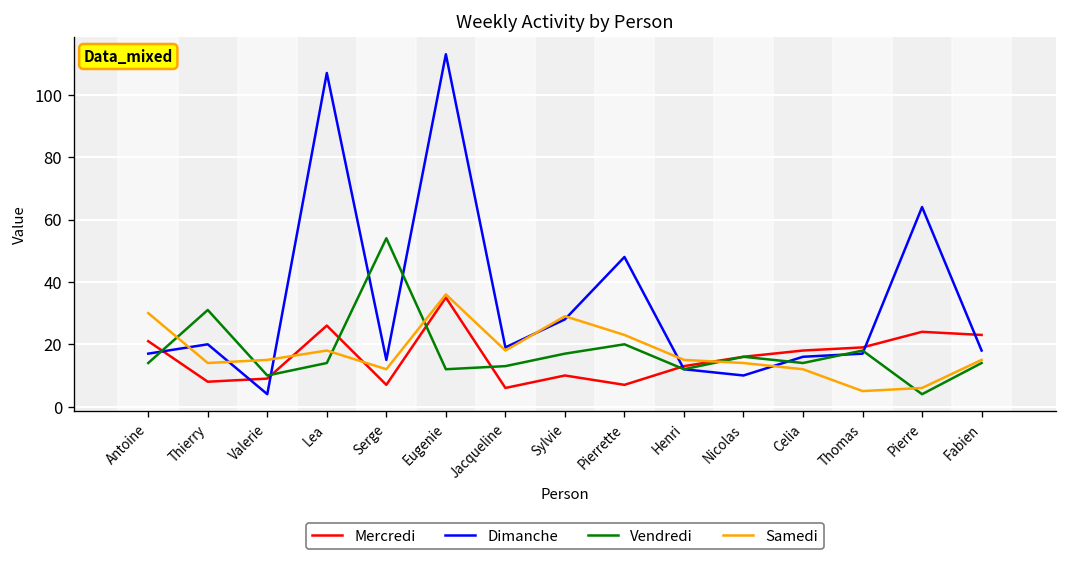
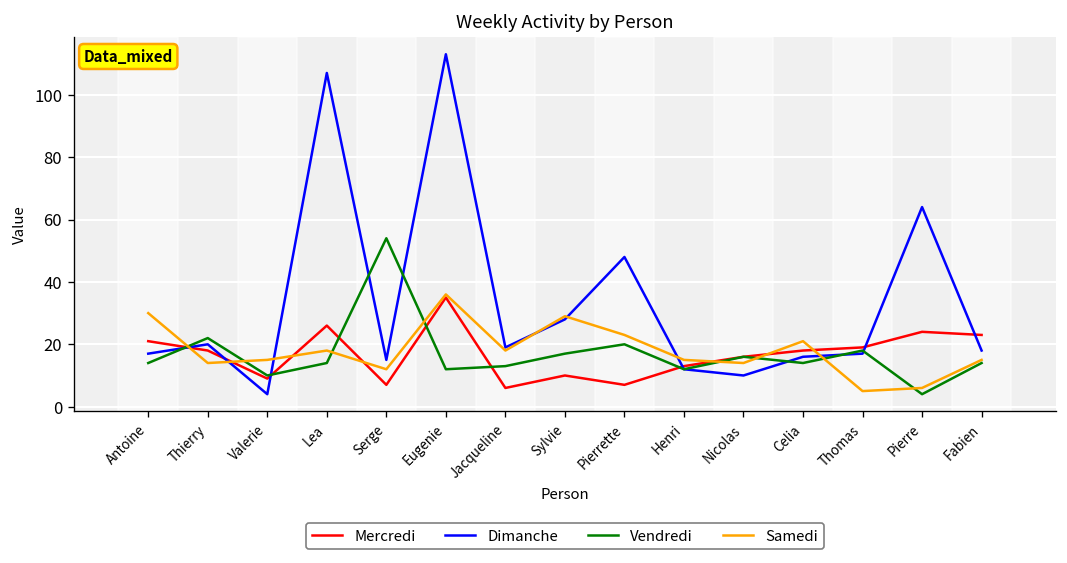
Mercredi, Thierry: 8 -> 18
Vendredi, Thierry: 31 -> 22
Samedi, Celia: 12 -> 21
